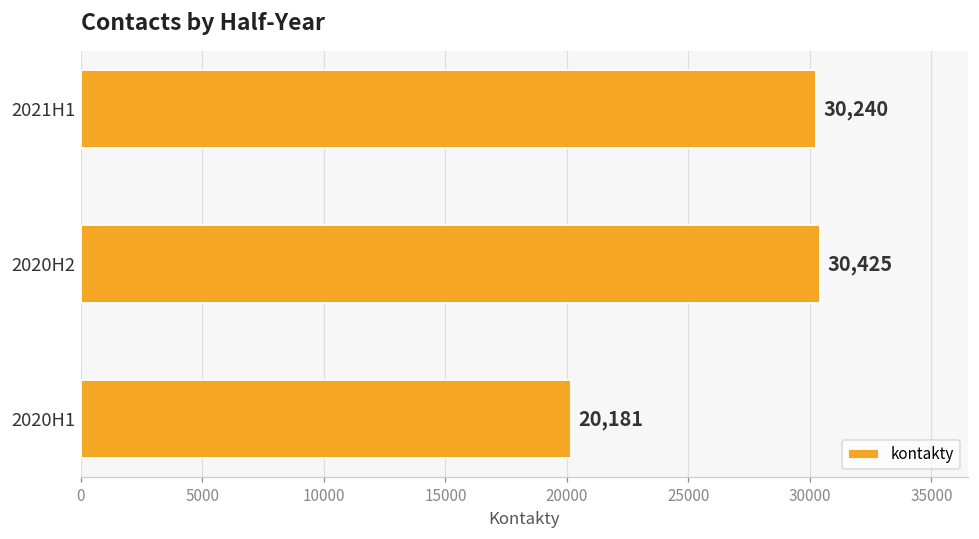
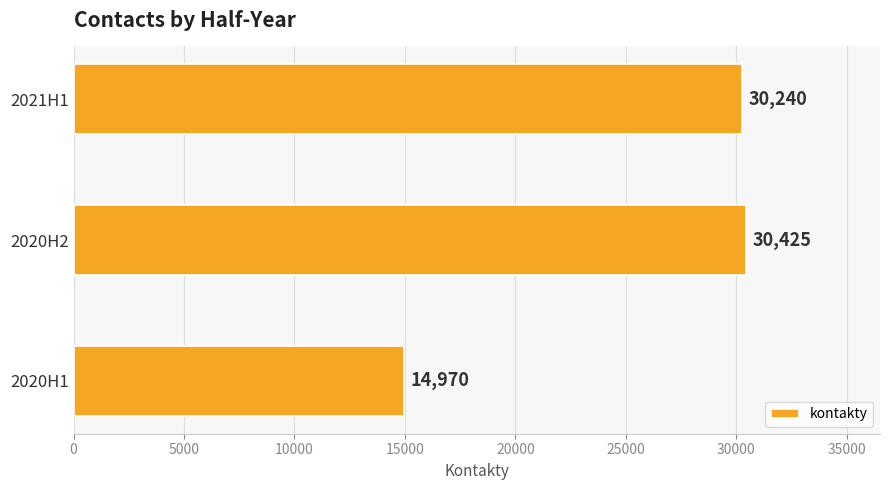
2020H1: 20,181 -> 14,970
